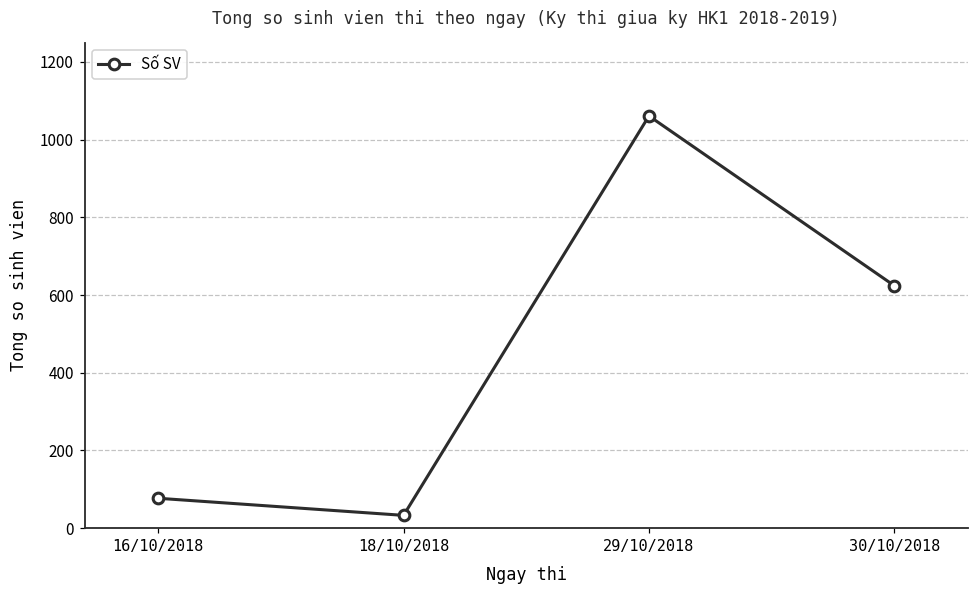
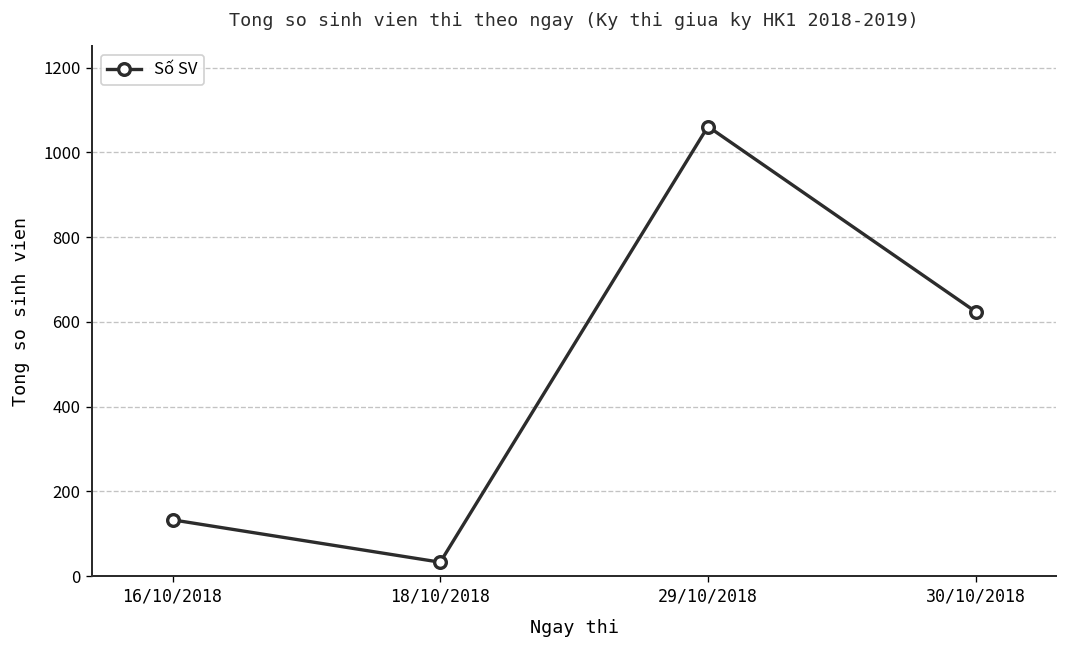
16/10/2018: 80 -> 130
